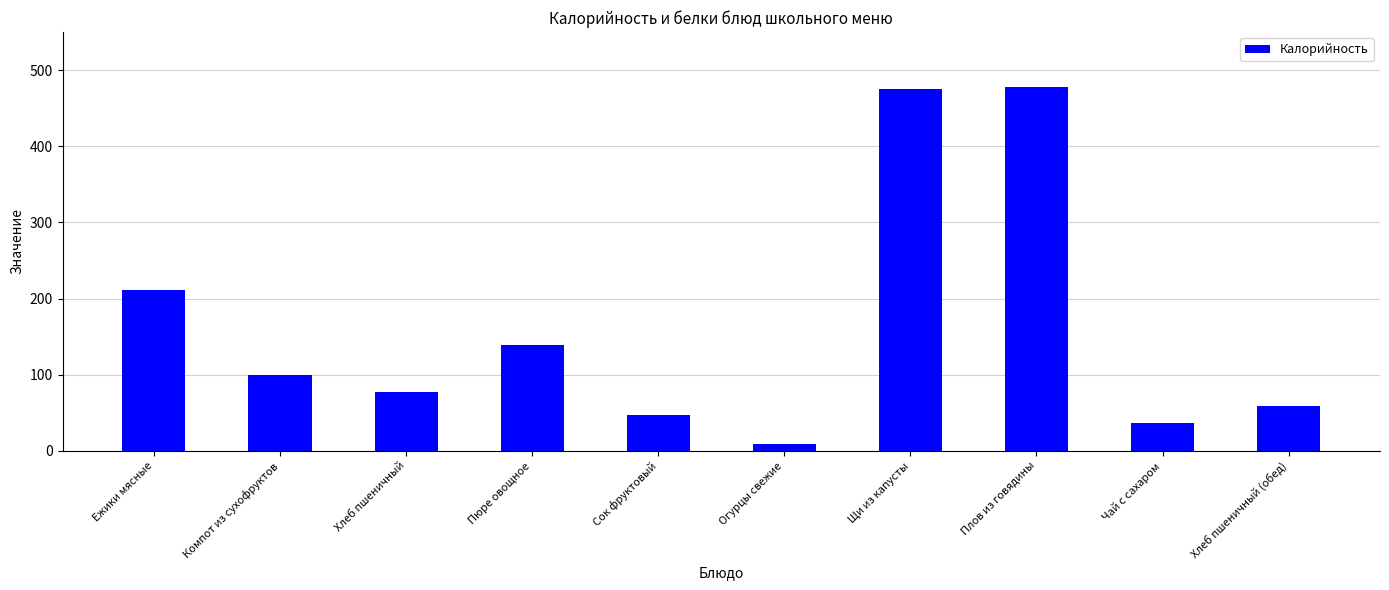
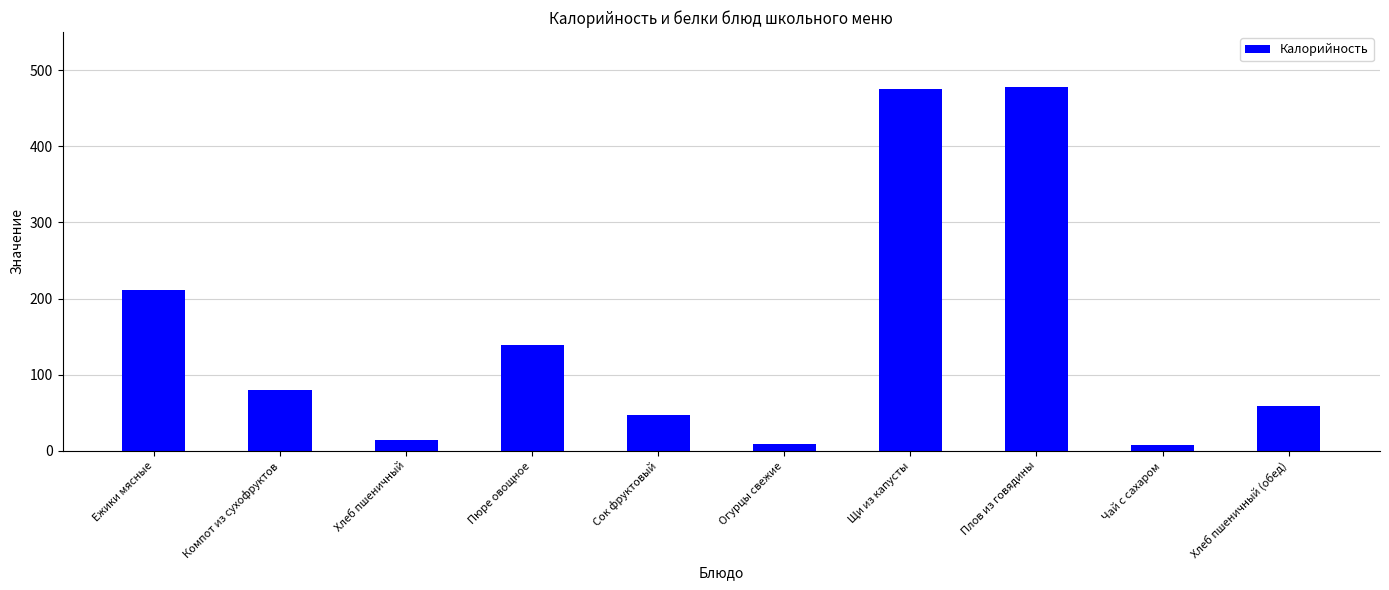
Компот из сухофруктов: 100 -> 80
Хлеб пшеничный: 80 -> 10
Чай с сахаром: 40 -> 10
